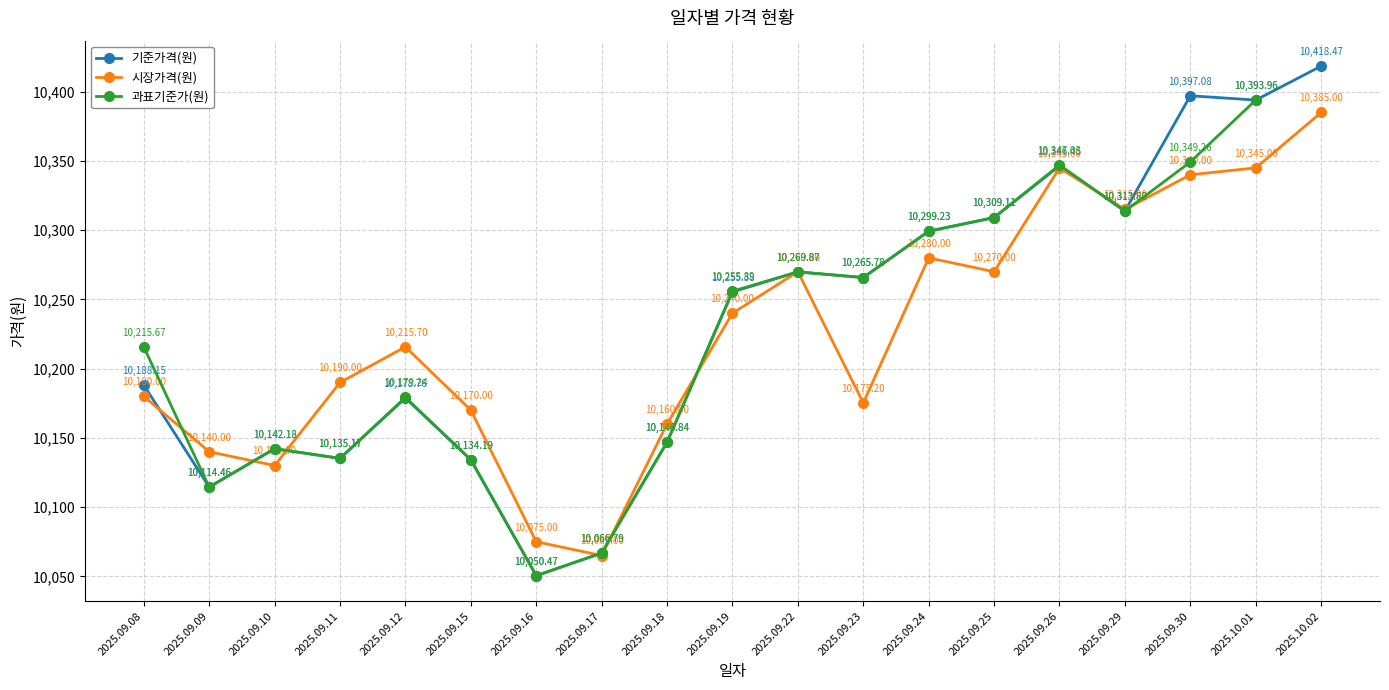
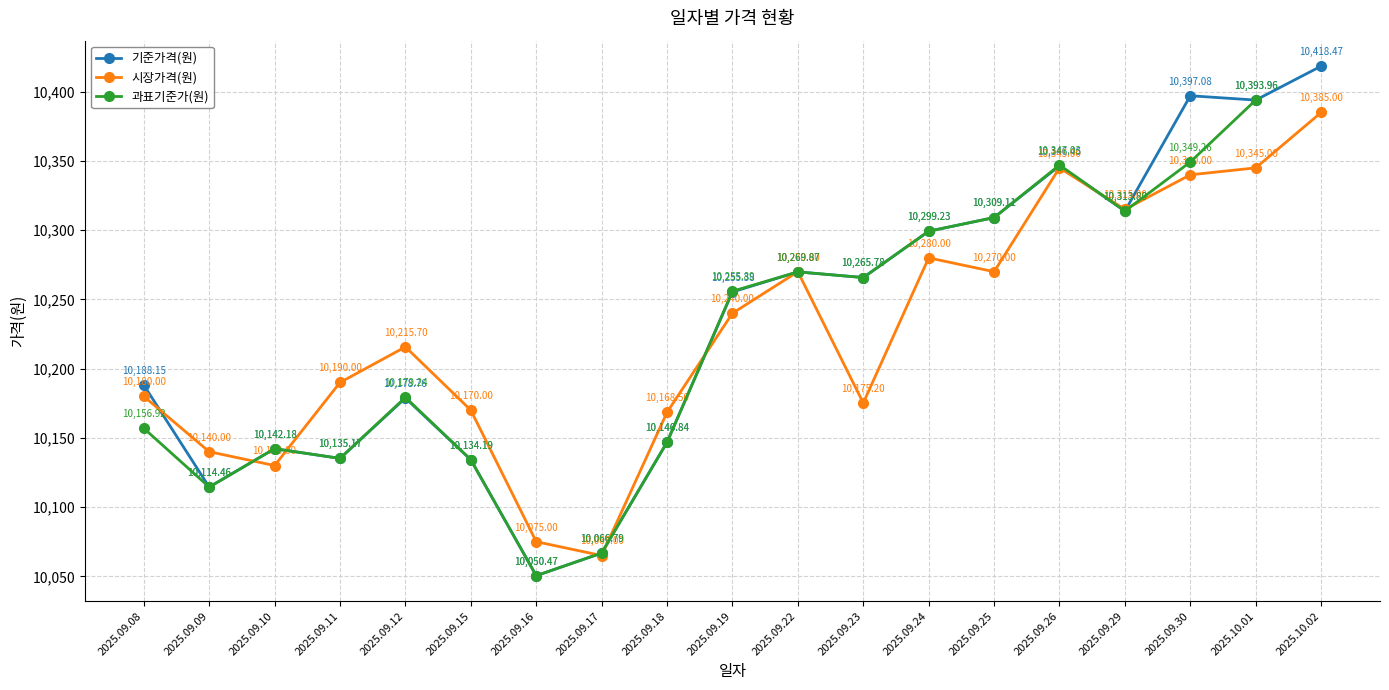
과표기준가(원), 2025.09.08: 10,215.67 -> 10,156.92
시장가격(원), 2025.09.18: 10,160.00 -> 10,168.50
